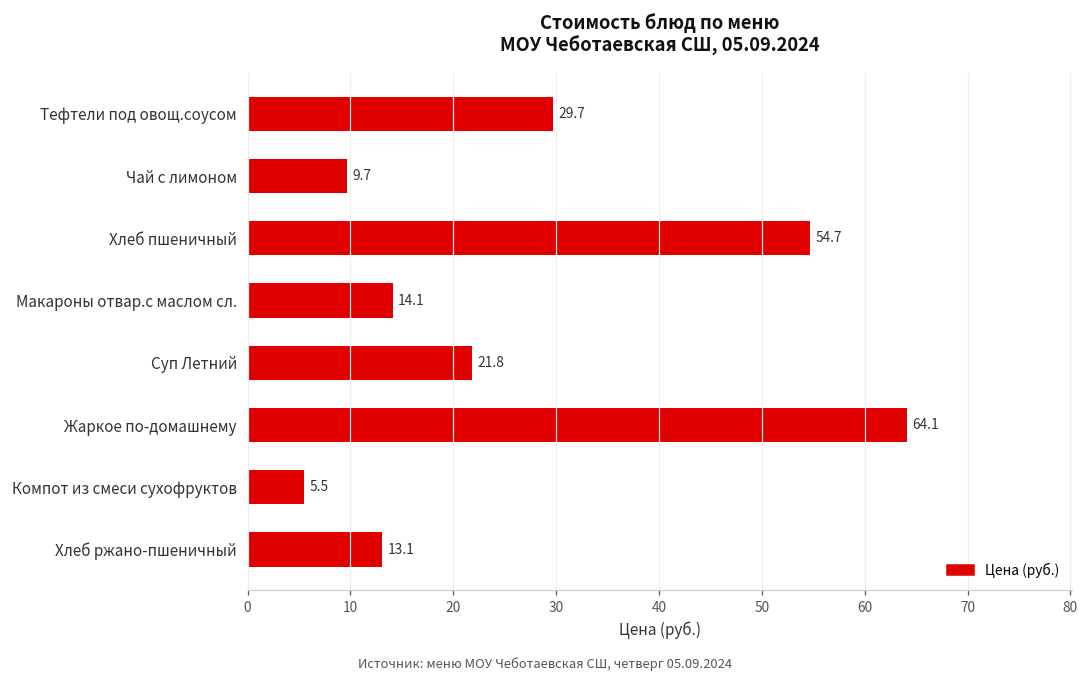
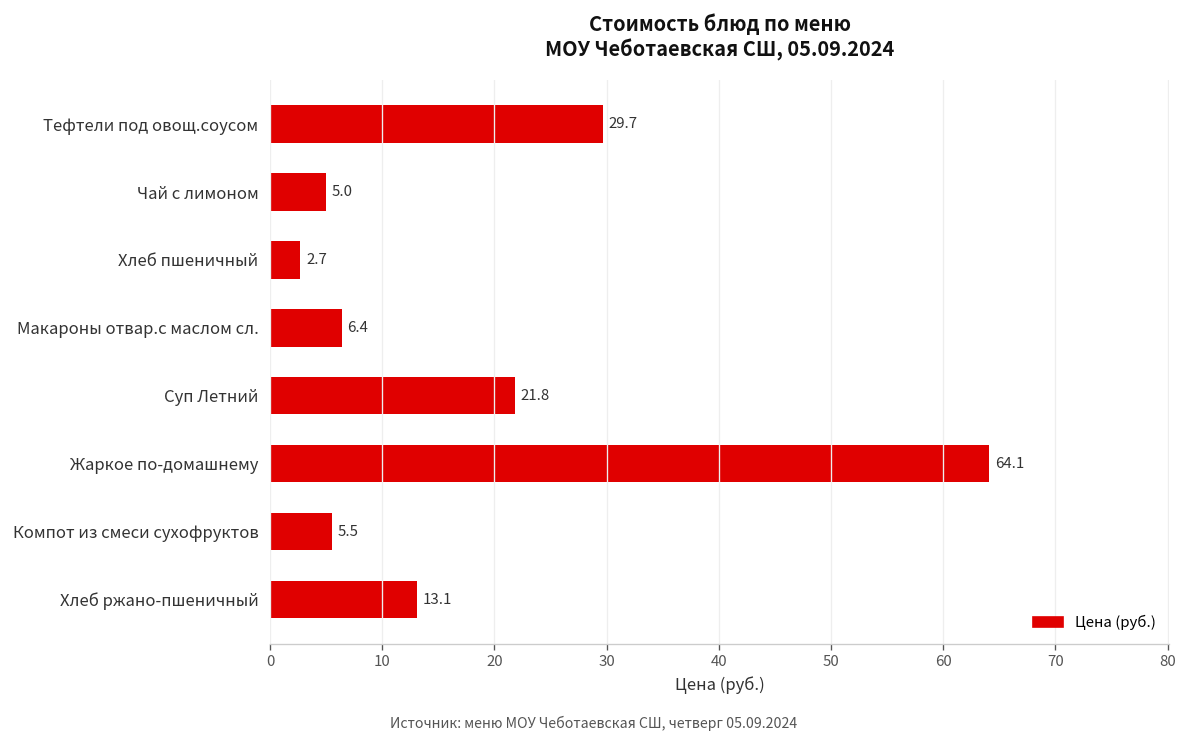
Чай с лимоном: 9.7 -> 5.0
Хлеб пшеничный: 54.7 -> 2.7
Макароны отвар.с маслом сл.: 14.1 -> 6.4
